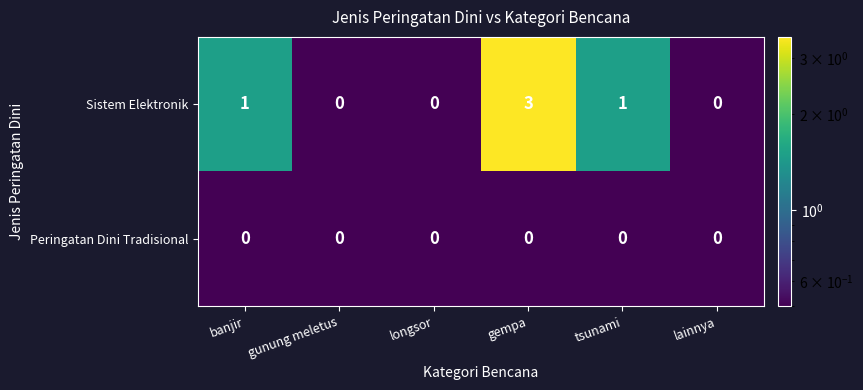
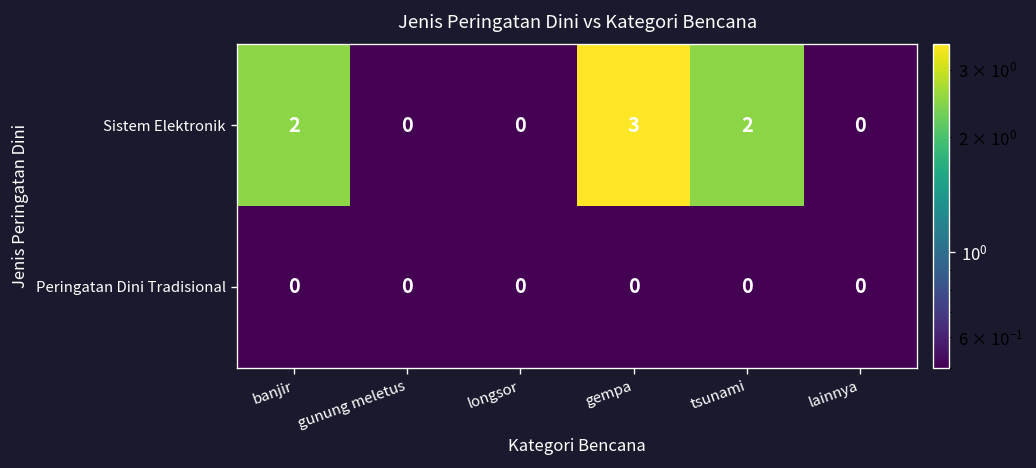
Sistem Elektronik, banjir: 1 -> 2
Sistem Elektronik, tsunami: 1 -> 2
